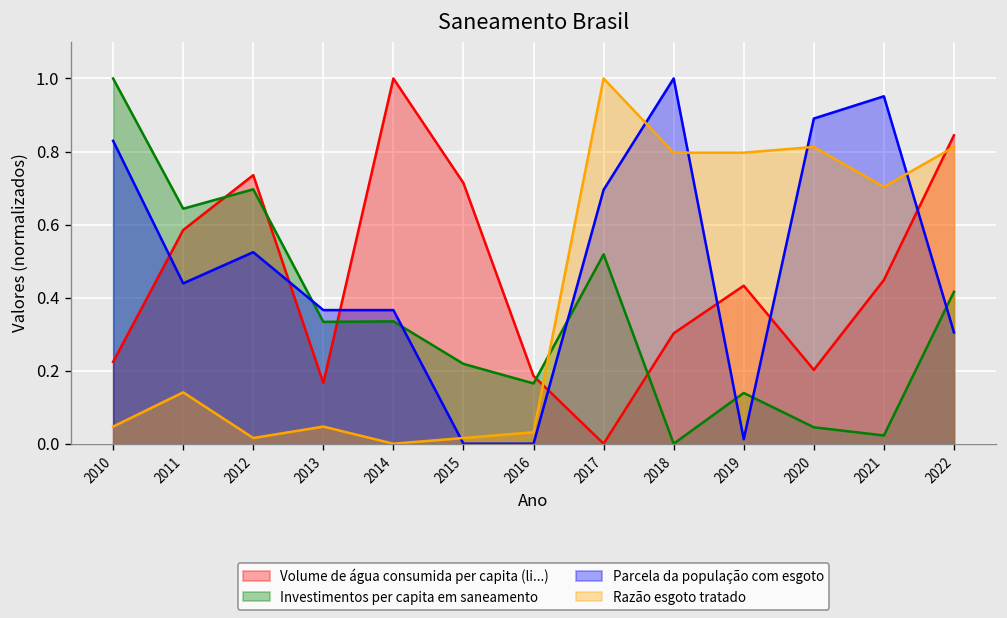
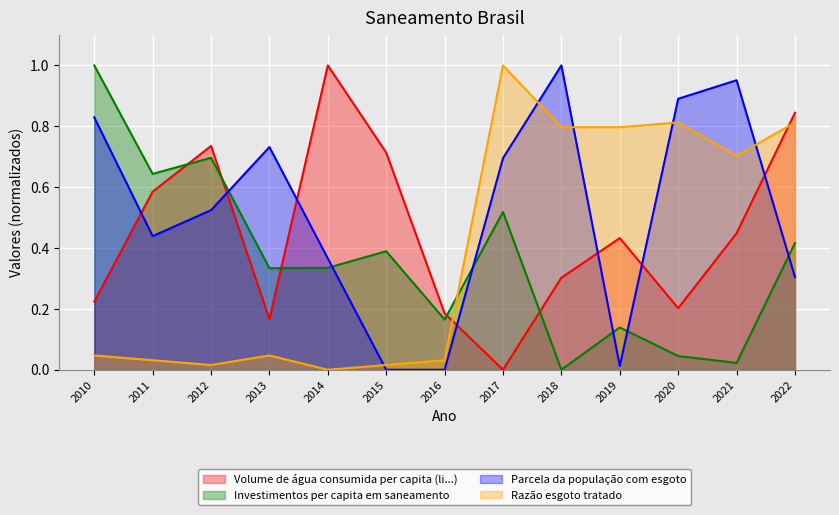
Razão esgoto tratado, 2011: 0.14 -> 0.03
Parcela da população com esgoto, 2013: 0.37 -> 0.73
Investimentos per capita em saneamento, 2015: 0.22 -> 0.39
